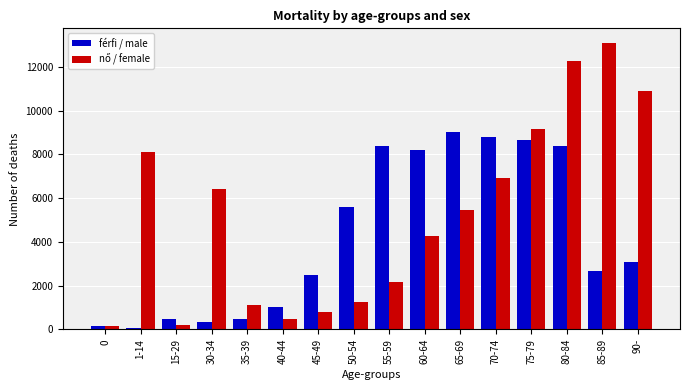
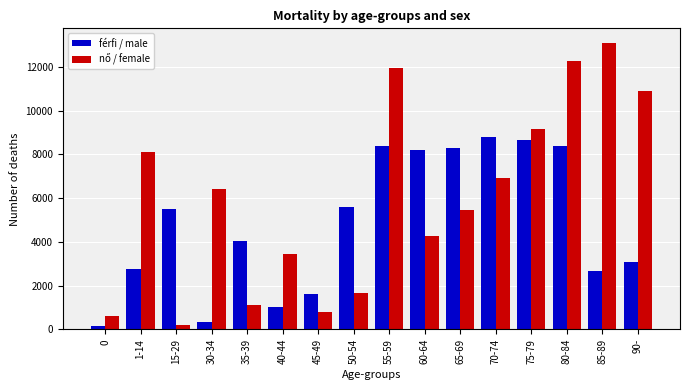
nő / female, 0: 100 -> 600
férfi / male, 1-14: 100 -> 2800
férfi / male, 15-29: 500 -> 5500
férfi / male, 35-39: 500 -> 4000
nő / female, 40-44: 500 -> 3500
férfi / male, 45-49: 2500 -> 1600
nő / female, 50-54: 1200 -> 1700
nő / female, 55-59: 2200 -> 11900
férfi / male, 65-69: 9000 -> 8300
